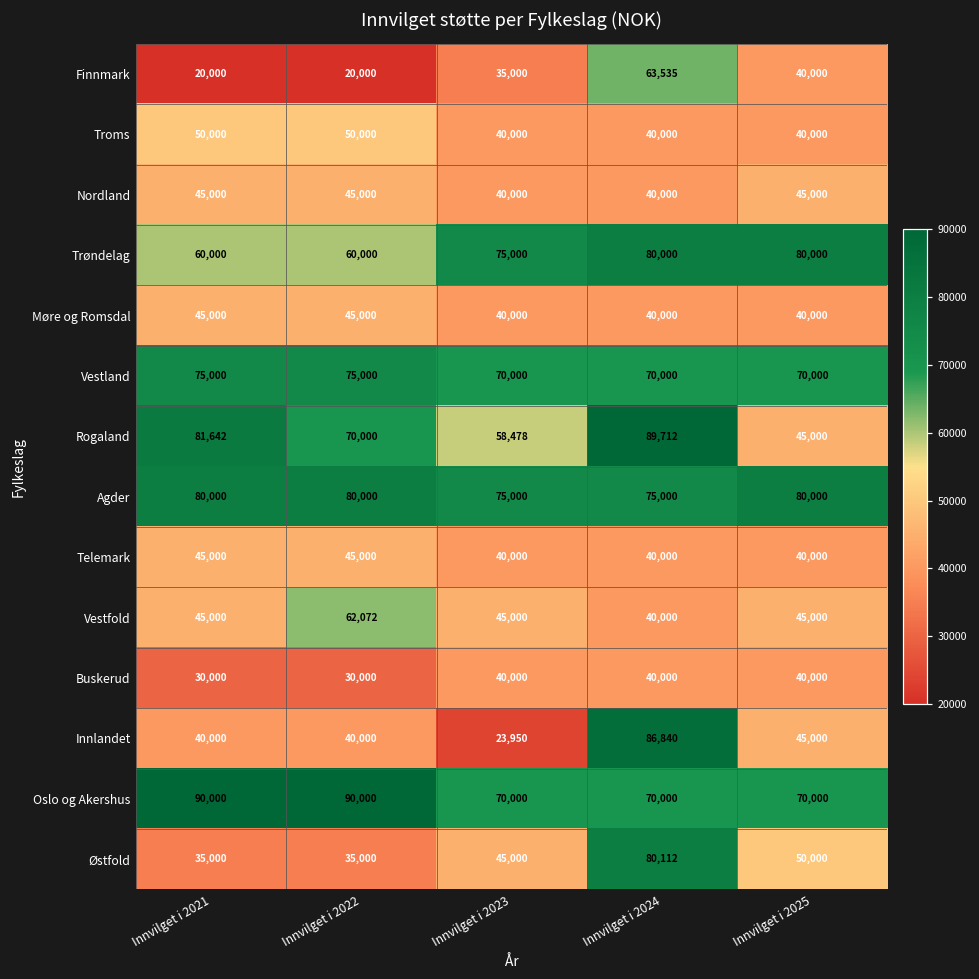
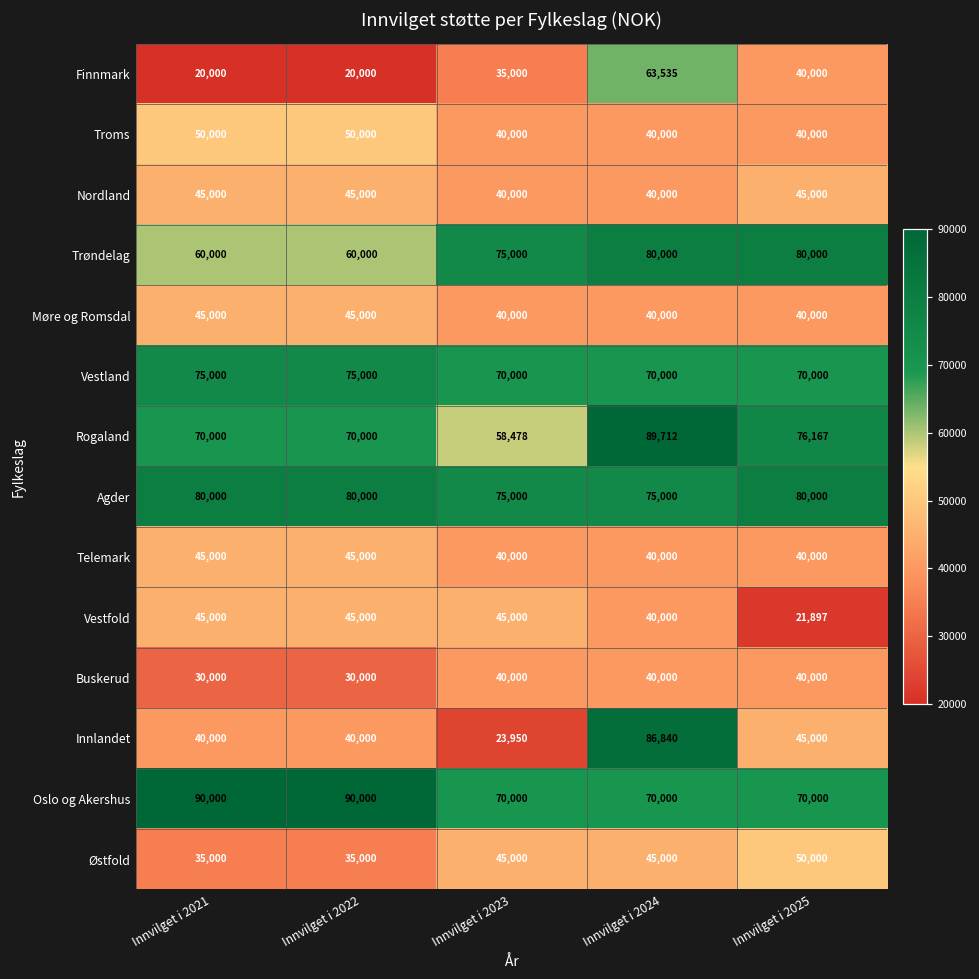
Rogaland, Innvilget i 2021: 81,642 -> 70,000
Rogaland, Innvilget i 2025: 45,000 -> 76,167
Vestfold, Innvilget i 2022: 62,072 -> 45,000
Vestfold, Innvilget i 2025: 45,000 -> 21,897
Østfold, Innvilget i 2024: 80,112 -> 45,000
